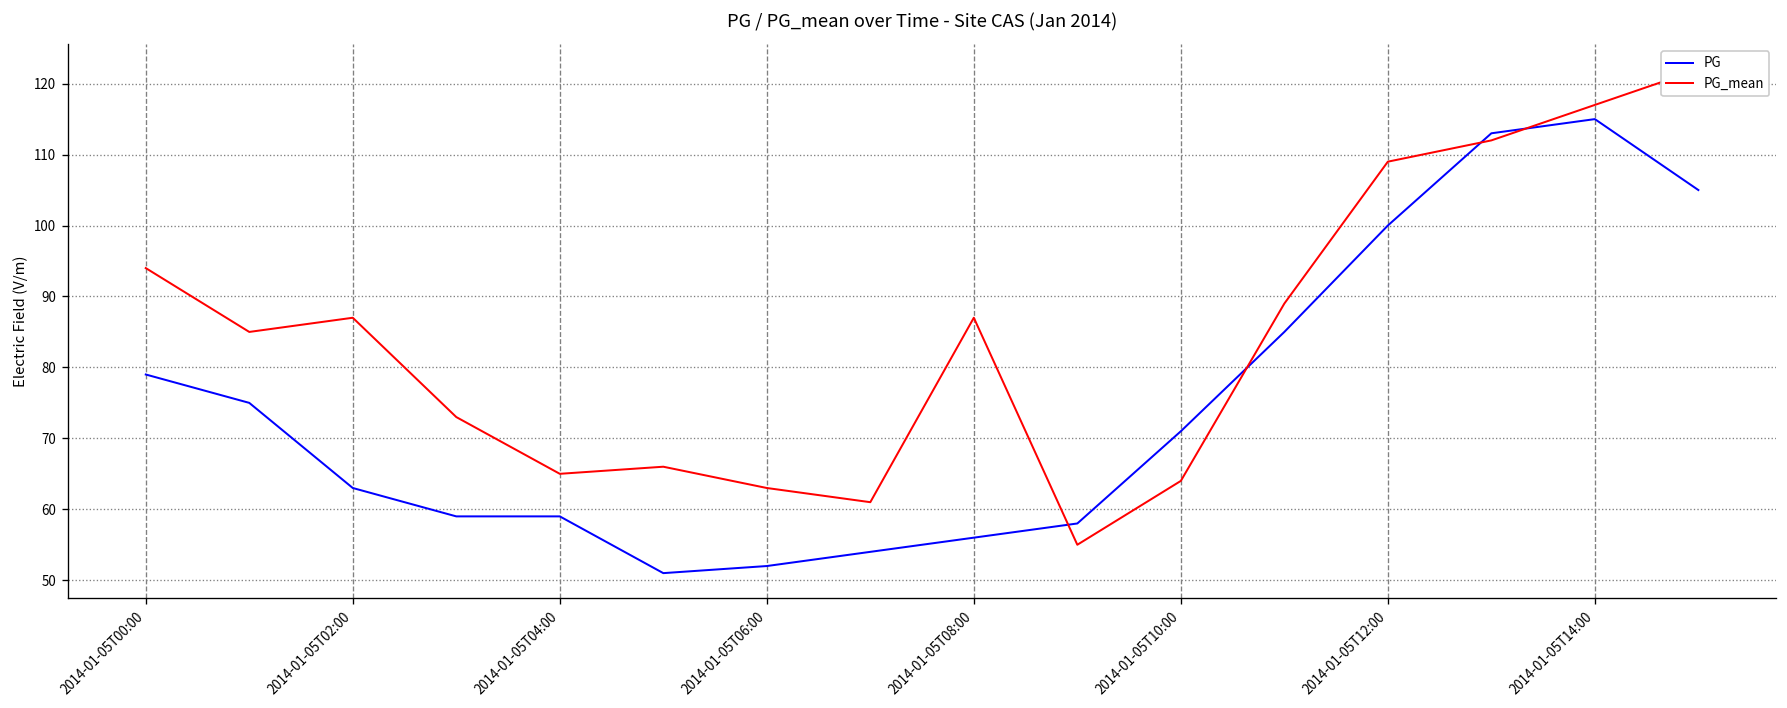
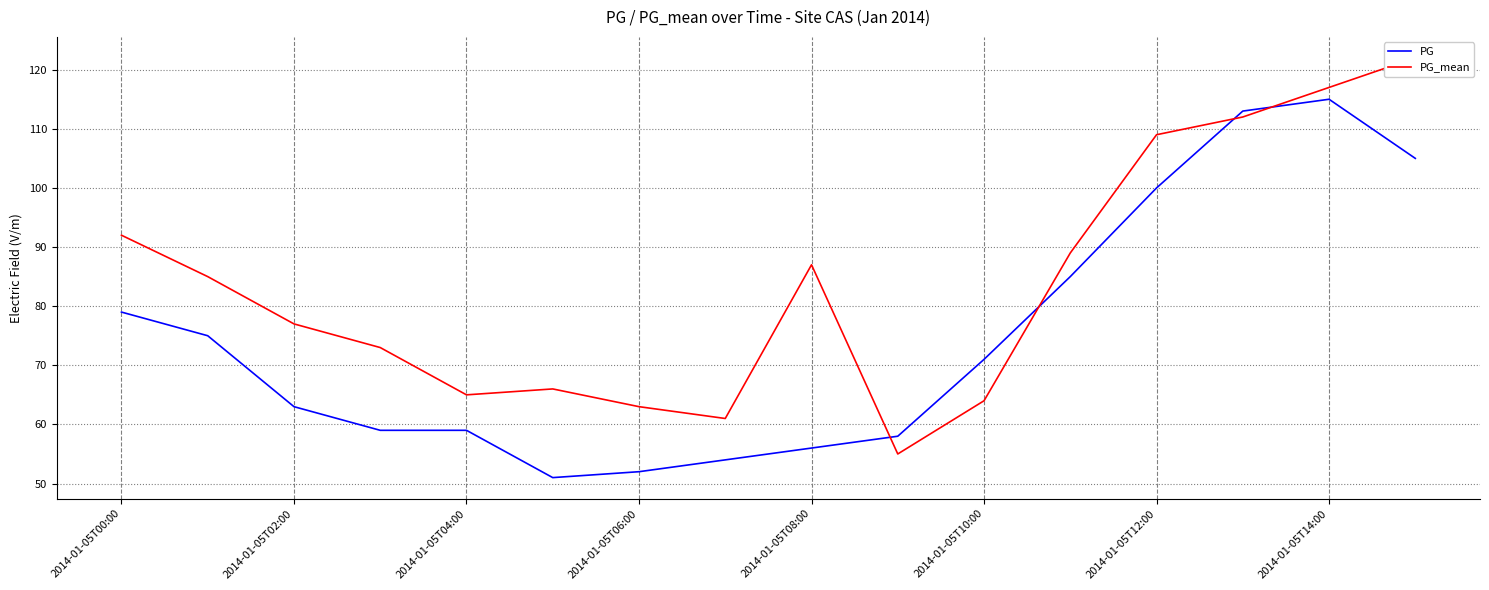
PG_mean, 2014-01-05T00:00: 94 -> 92
PG_mean, 2014-01-05T02:00: 87 -> 77
